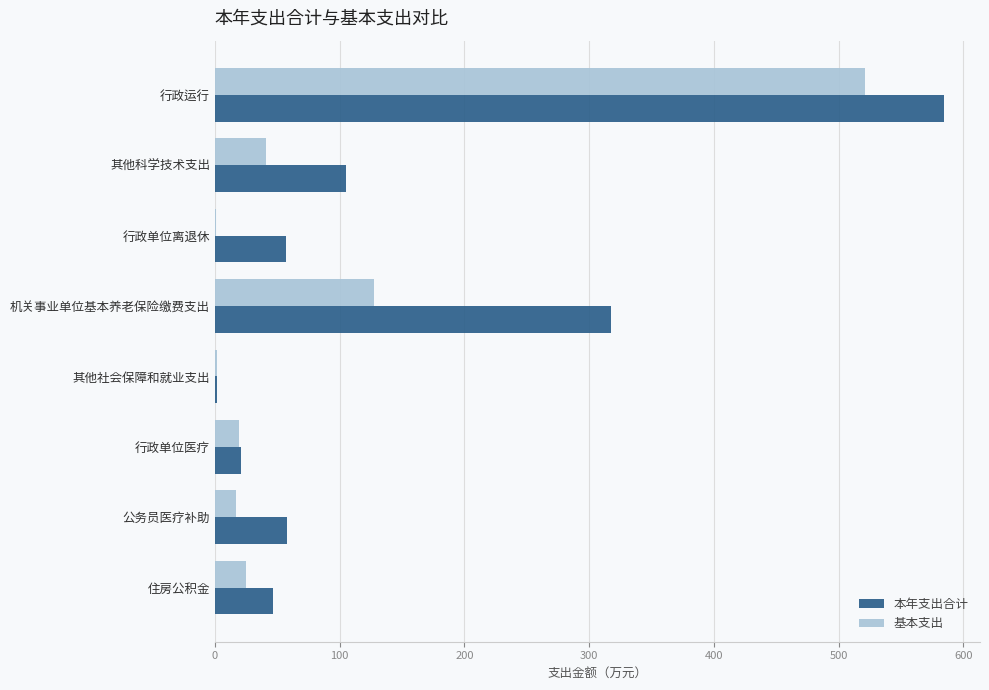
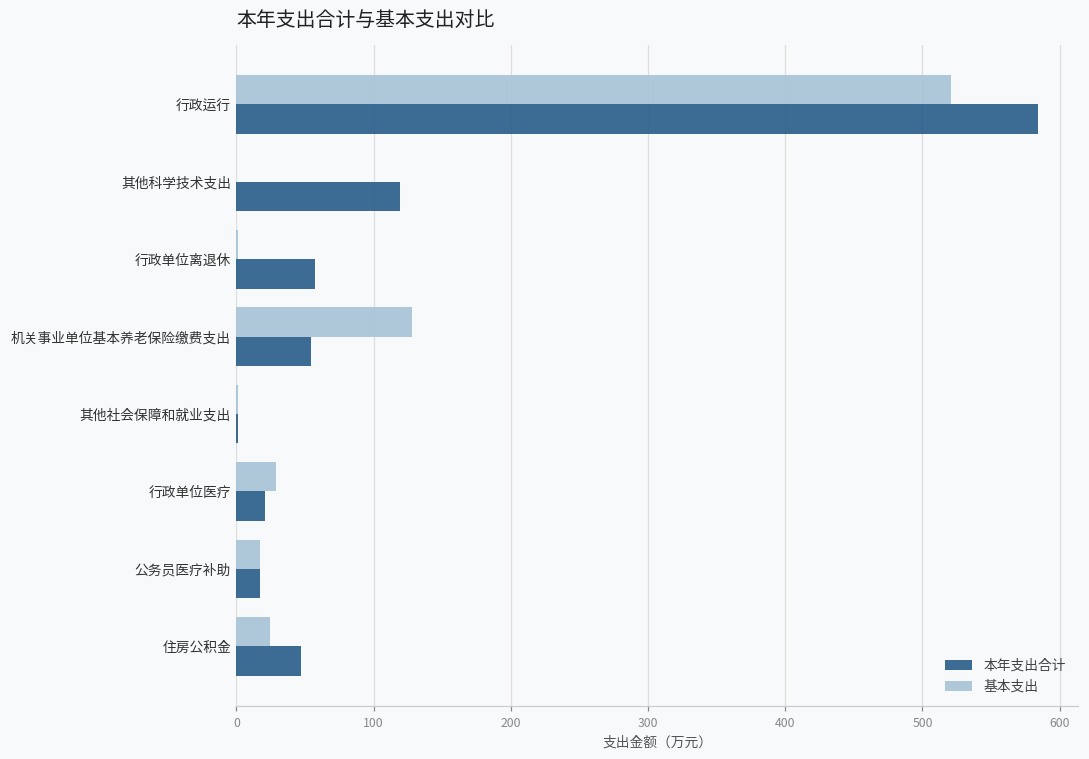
基本支出, 其他科学技术支出: 41 -> 0
本年支出合计, 其他科学技术支出: 105 -> 120
本年支出合计, 机关事业单位基本养老保险缴费支出: 317 -> 55
基本支出, 行政单位医疗: 19 -> 29
本年支出合计, 公务员医疗补助: 58 -> 17
